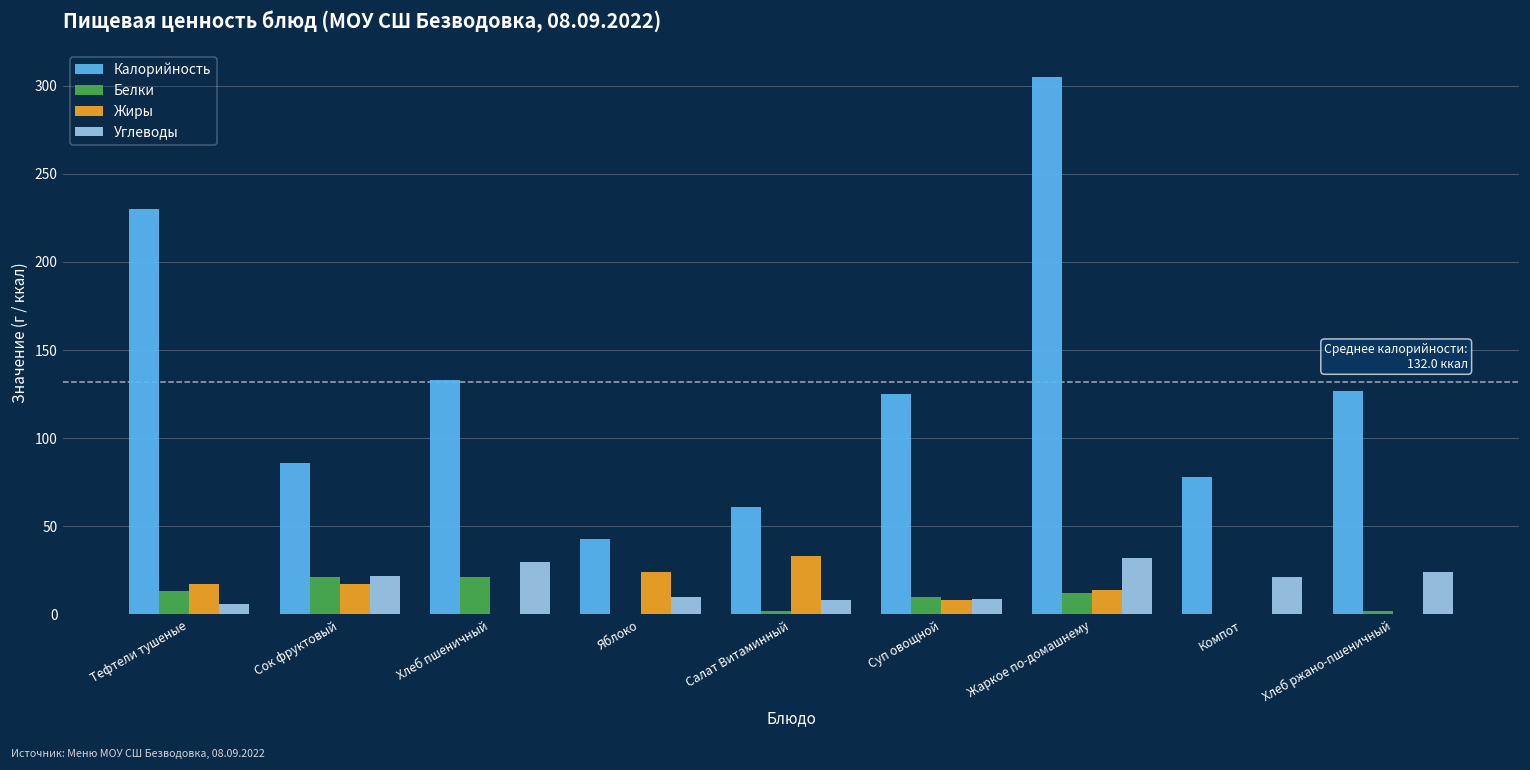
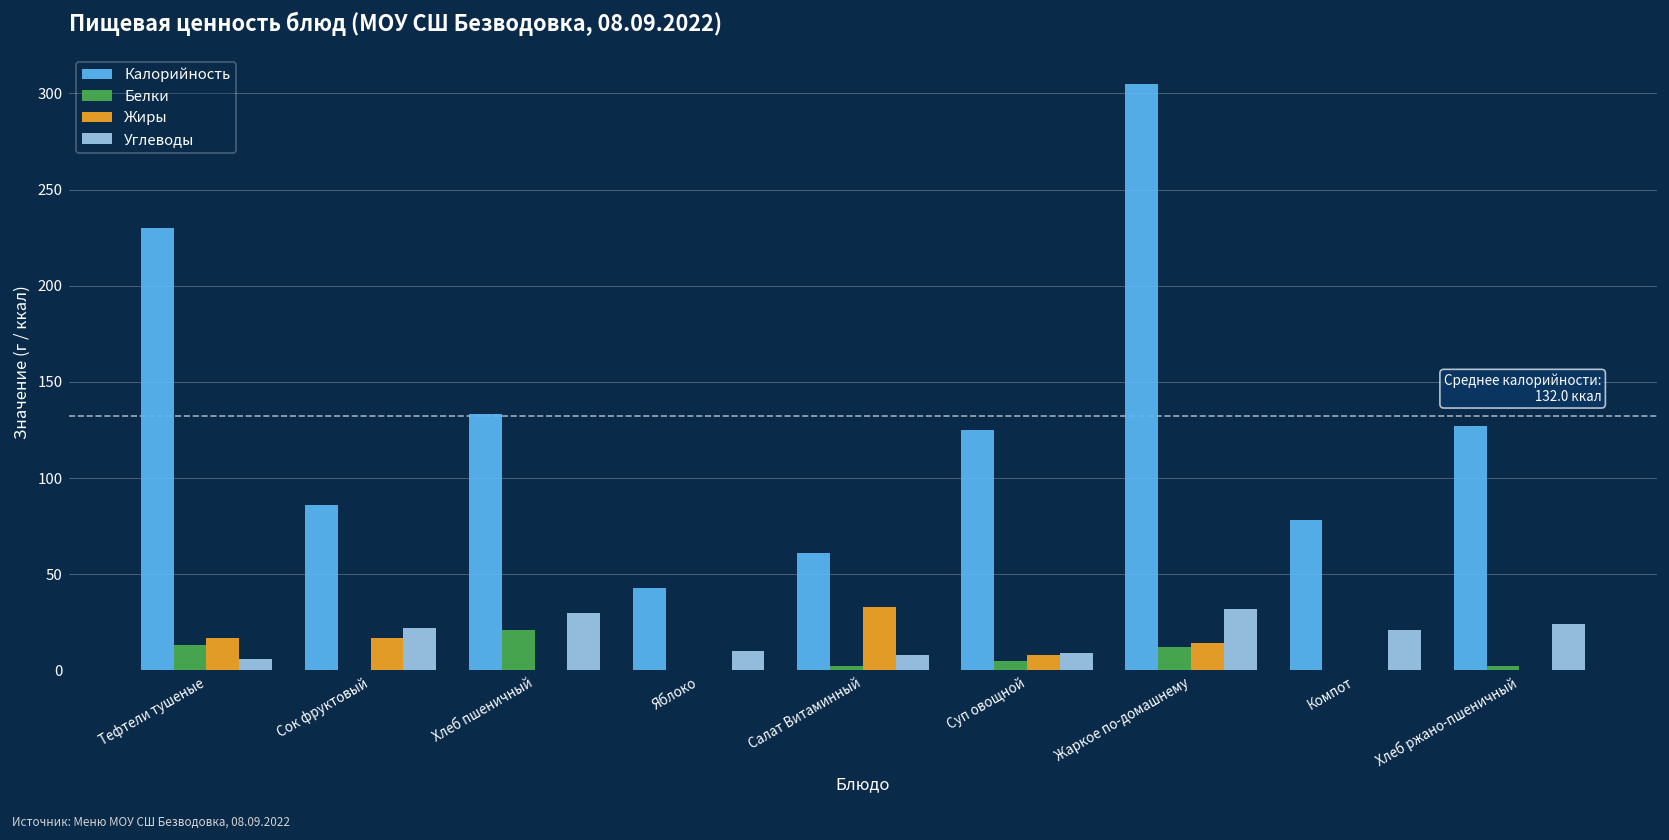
Белки, Сок фруктовый: 21 -> 0
Жиры, Яблоко: 24 -> 0
Белки, Суп овощной: 10 -> 5
